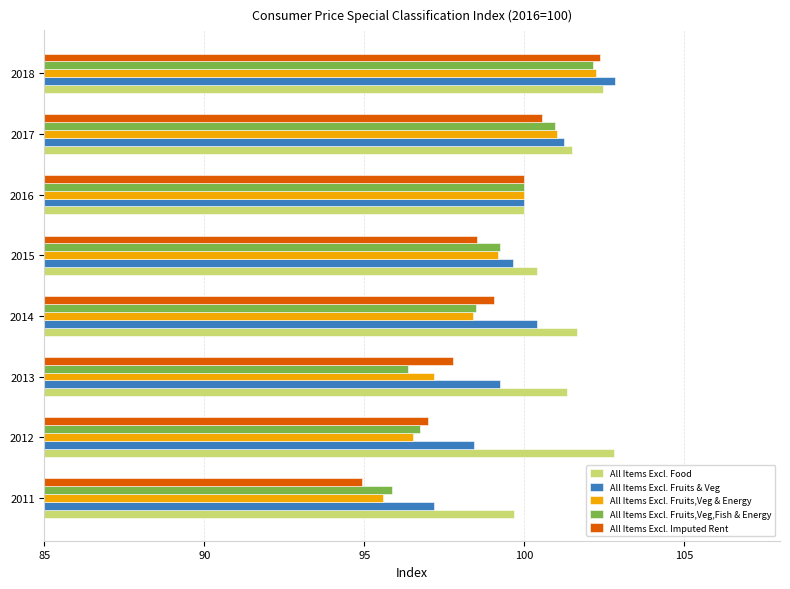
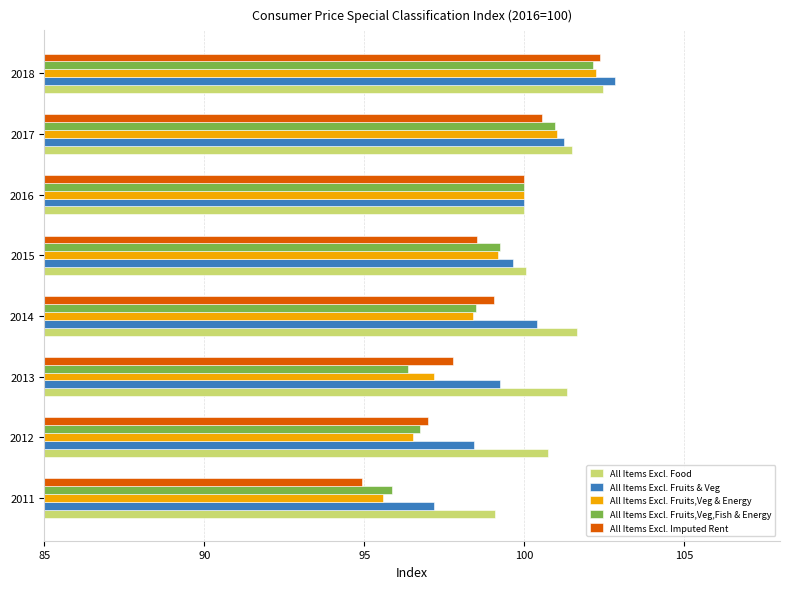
All Items Excl. Food, 2015: 100.4 -> 100.1
All Items Excl. Food, 2012: 102.8 -> 100.7
All Items Excl. Food, 2011: 99.7 -> 99.1
